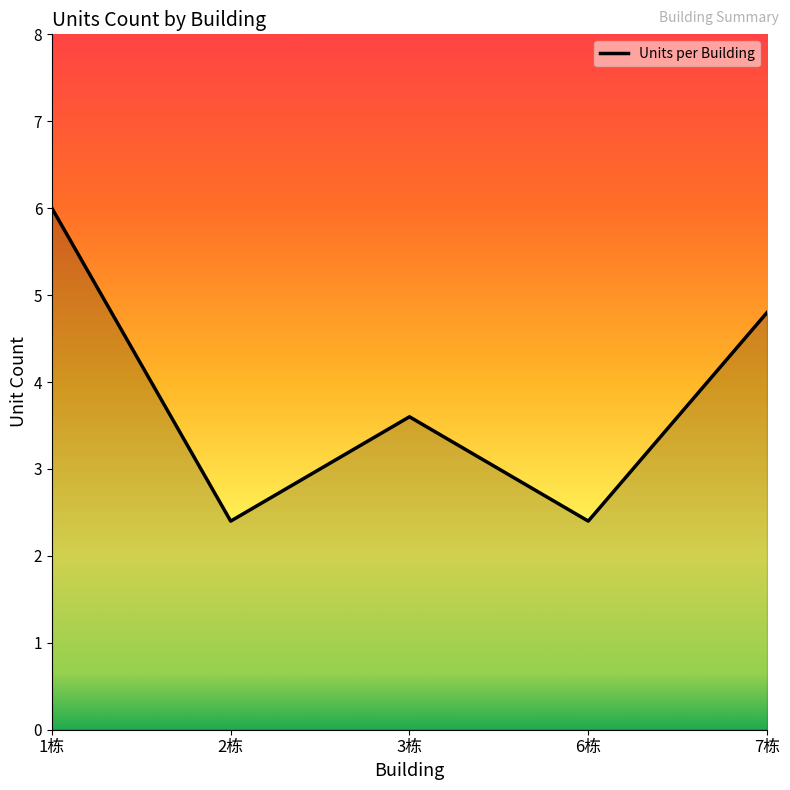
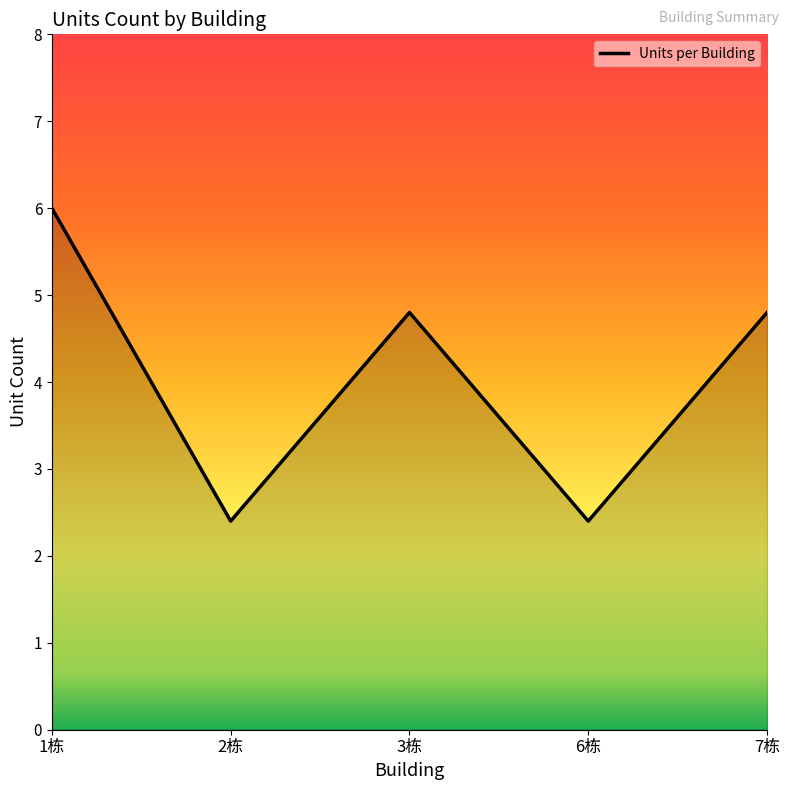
3栋: 3.6 -> 4.8
